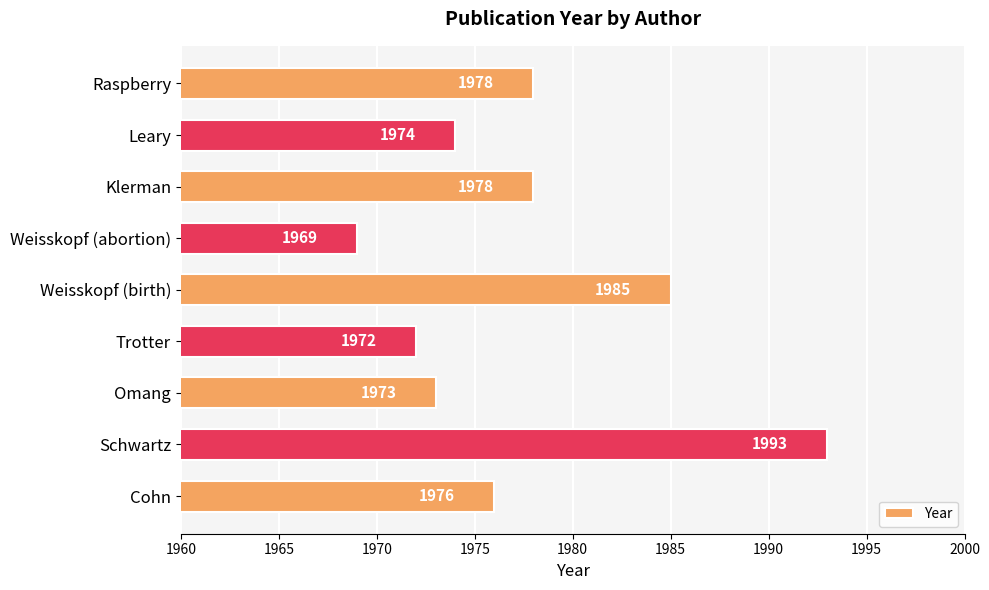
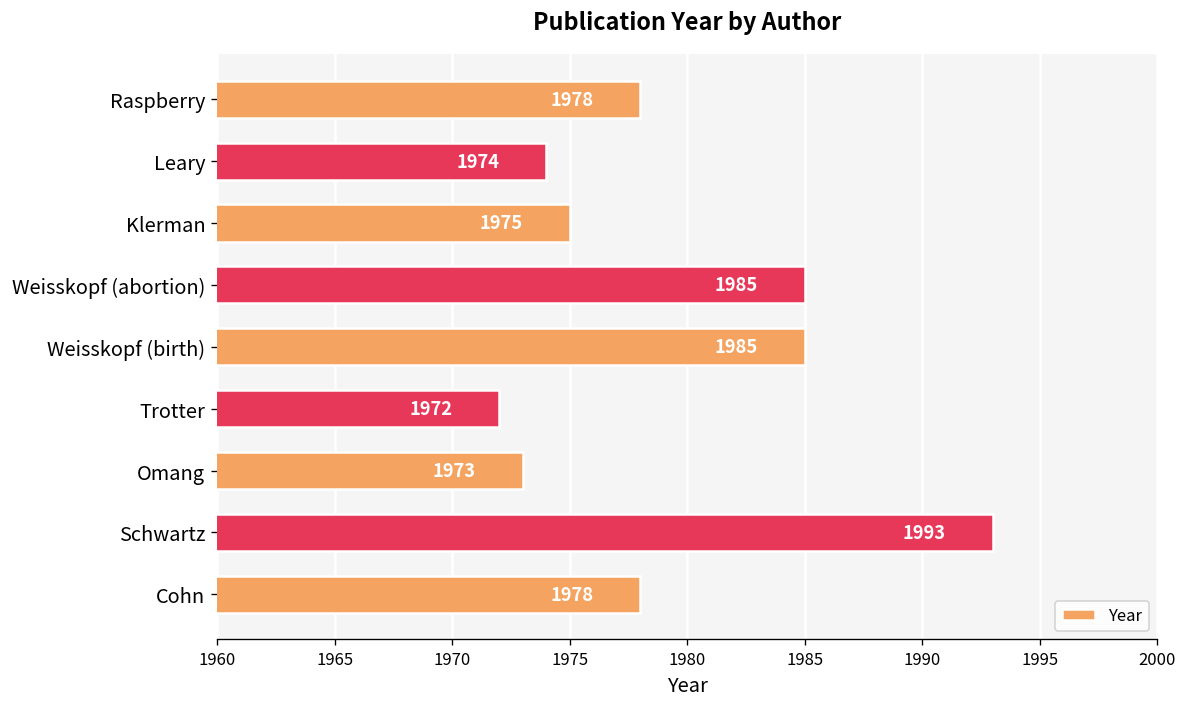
Klerman: 1978 -> 1975
Weisskopf (abortion): 1969 -> 1985
Cohn: 1976 -> 1978
